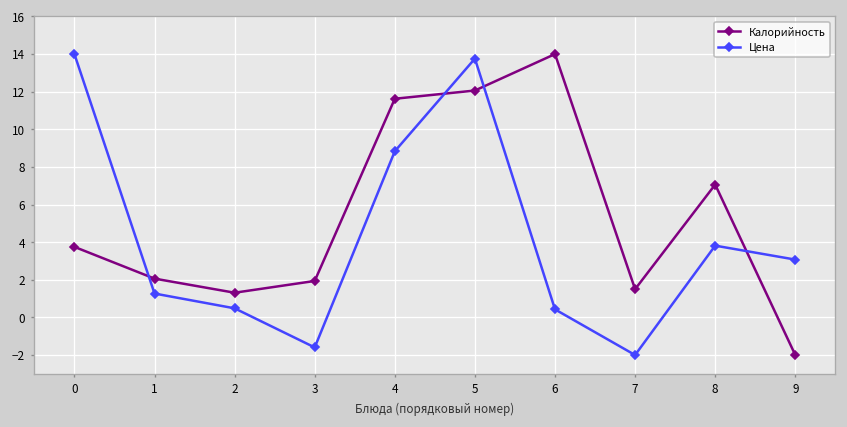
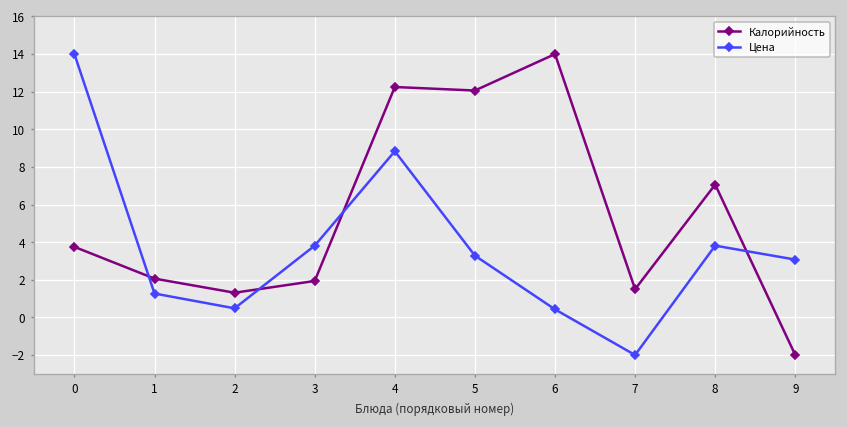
Цена, 3: -1.6 -> 3.8
Калорийность, 4: 11.6 -> 12.3
Цена, 5: 13.8 -> 3.3
